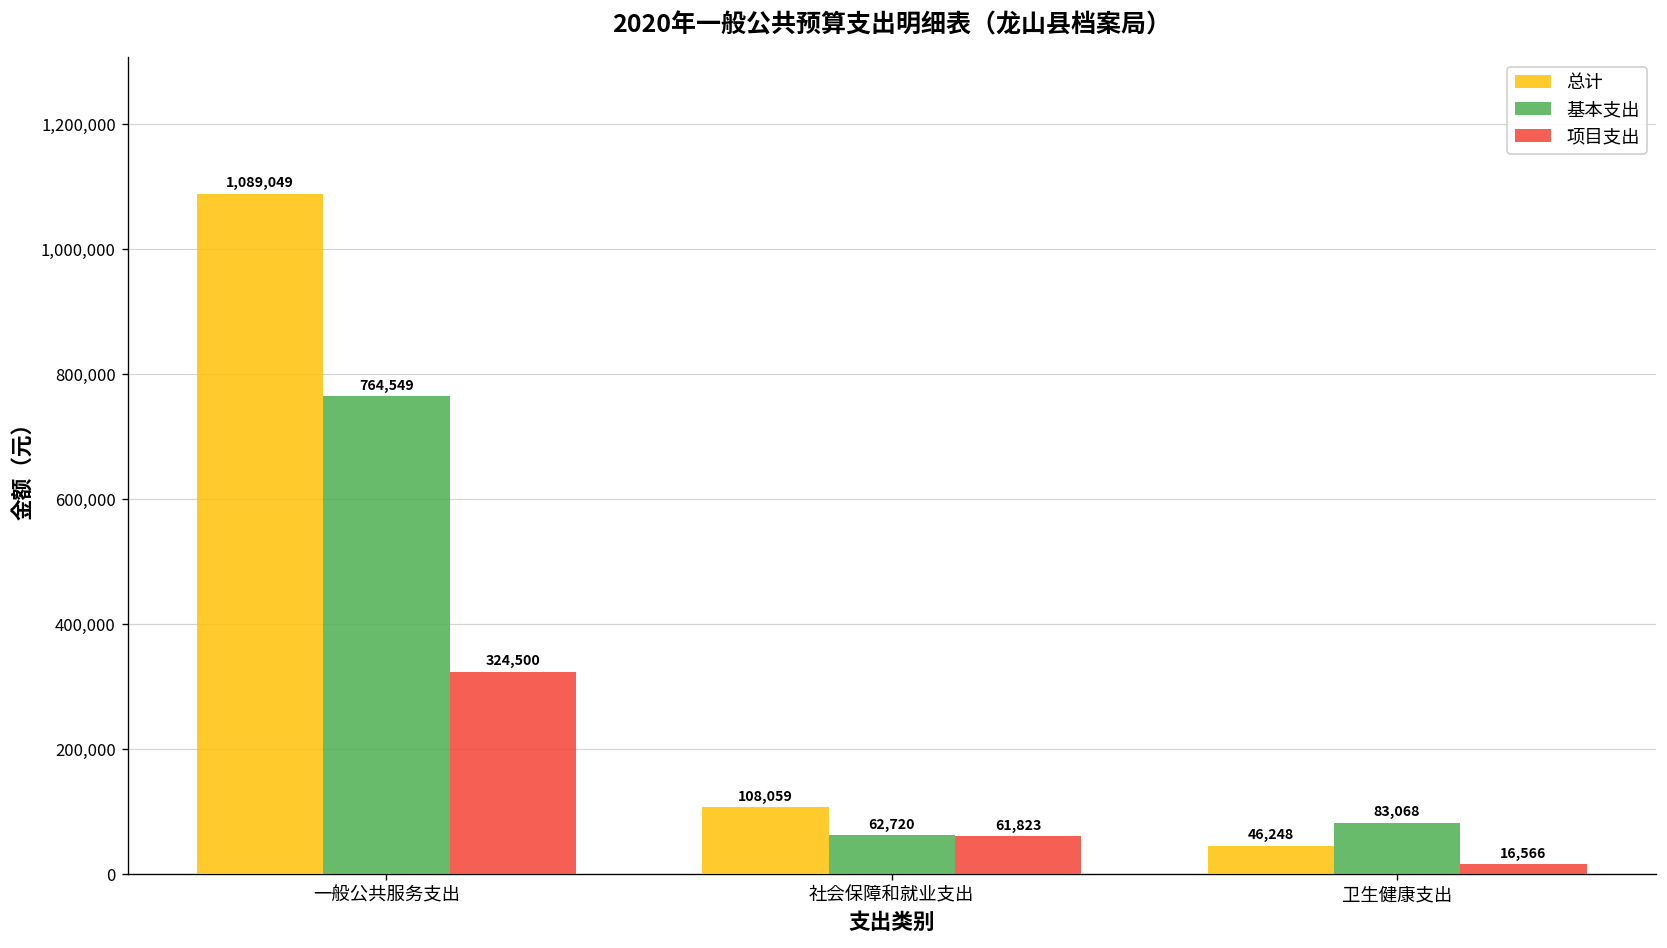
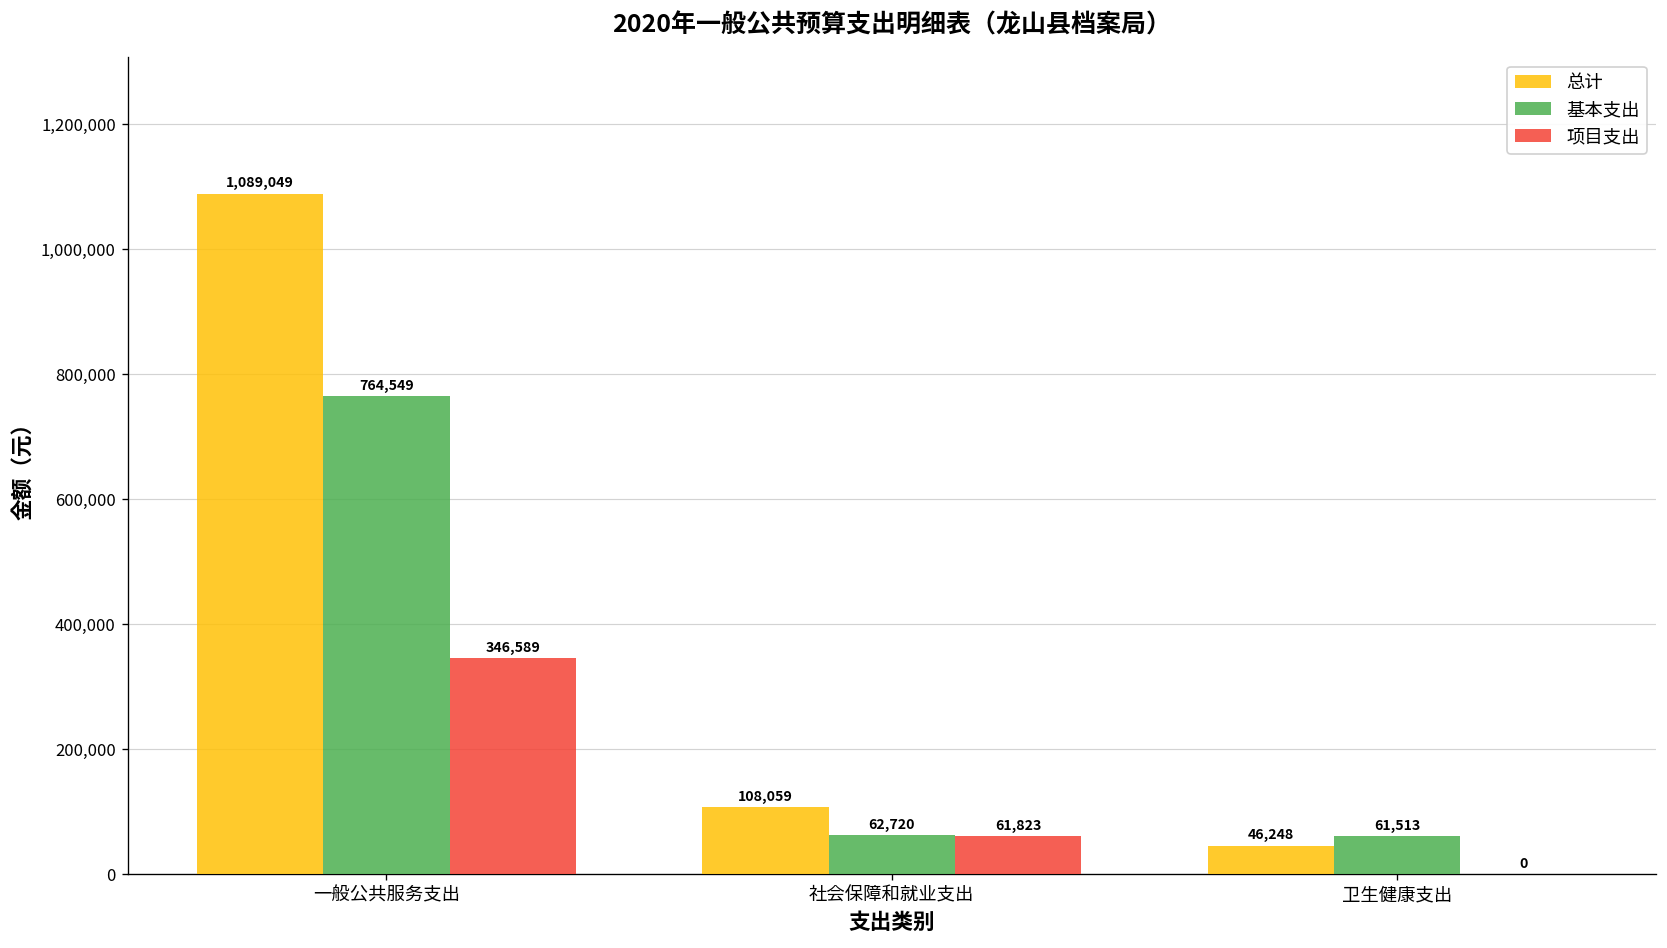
项目支出, 一般公共服务支出: 324,500 -> 346,589
基本支出, 卫生健康支出: 83,068 -> 61,513
项目支出, 卫生健康支出: 16,566 -> 0
